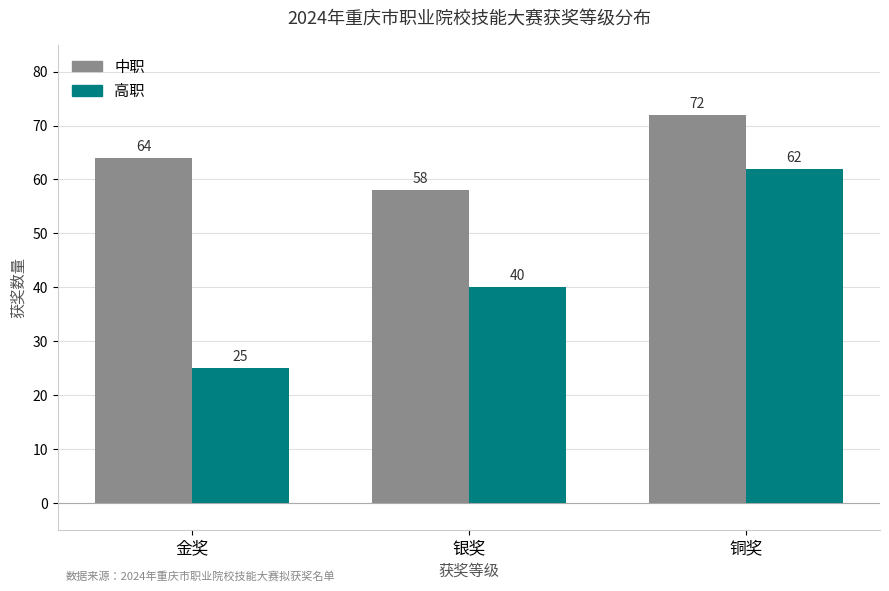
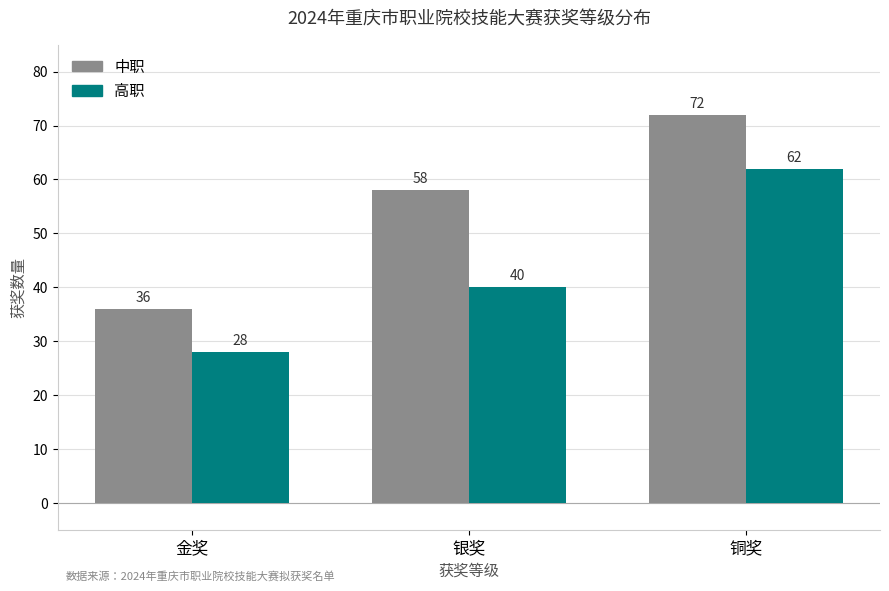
中职, 金奖: 64 -> 36
高职, 金奖: 25 -> 28
